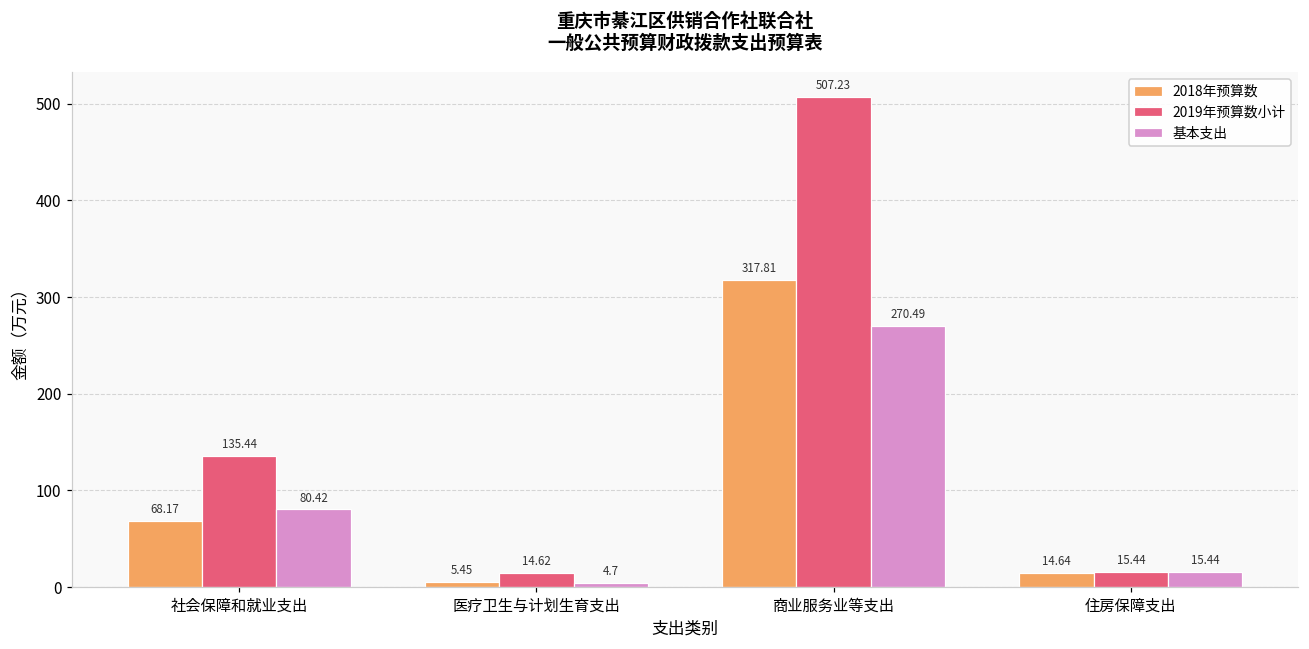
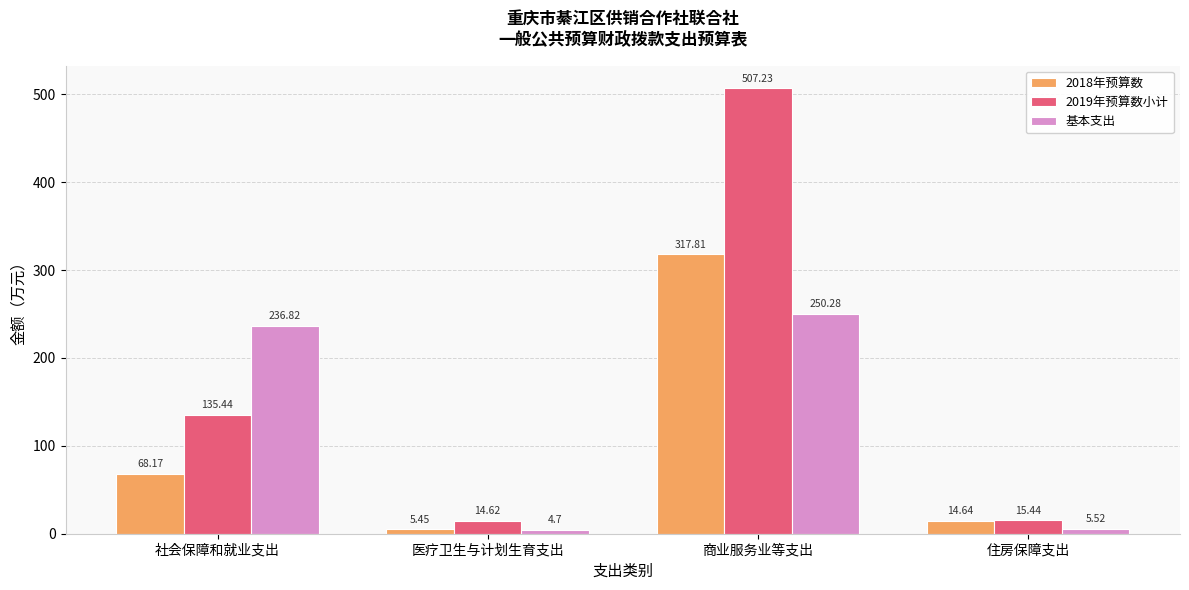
基本支出, 社会保障和就业支出: 80.42 -> 236.82
基本支出, 商业服务业等支出: 270.49 -> 250.28
基本支出, 住房保障支出: 15.44 -> 5.52
